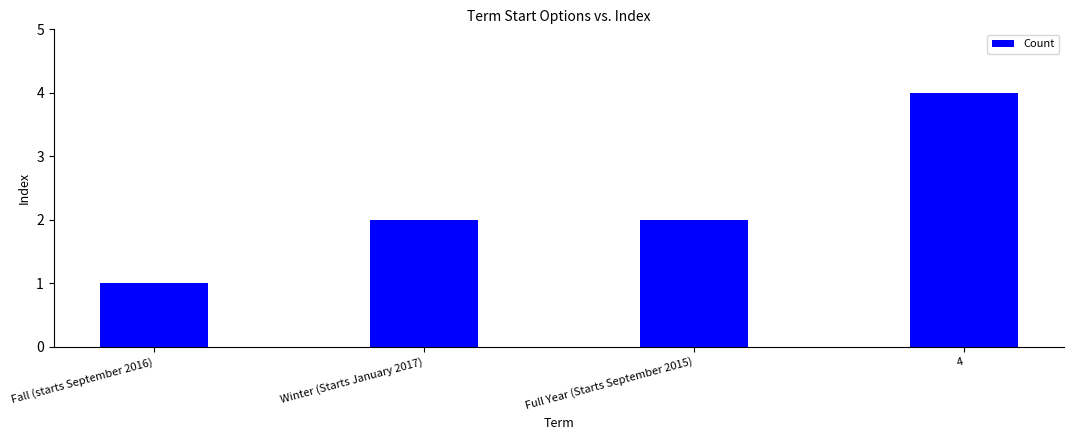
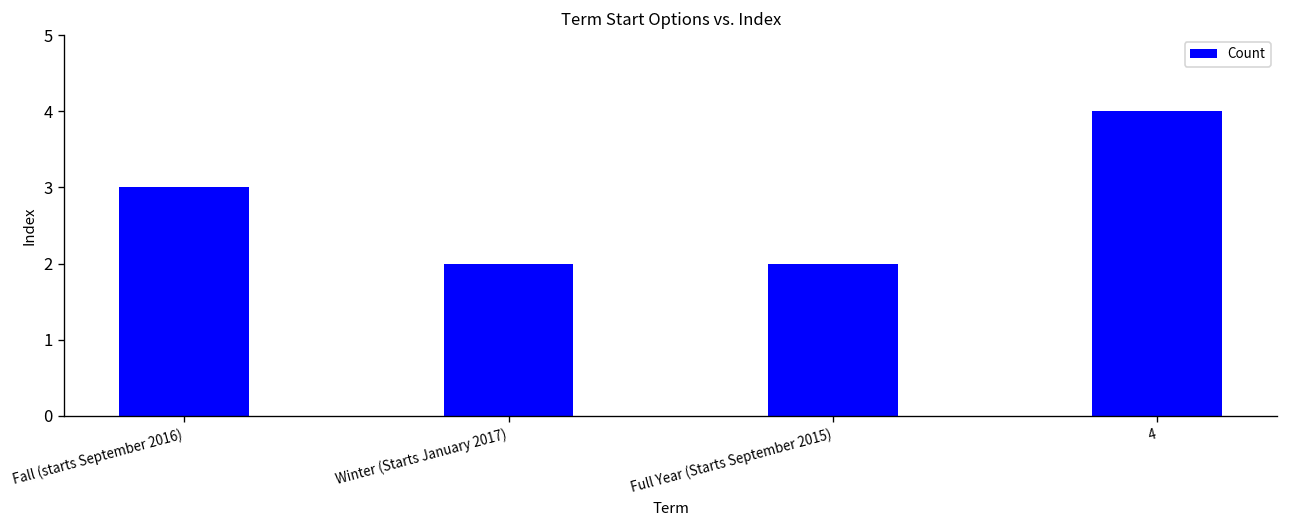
Fall (starts September 2016): 1 -> 3
